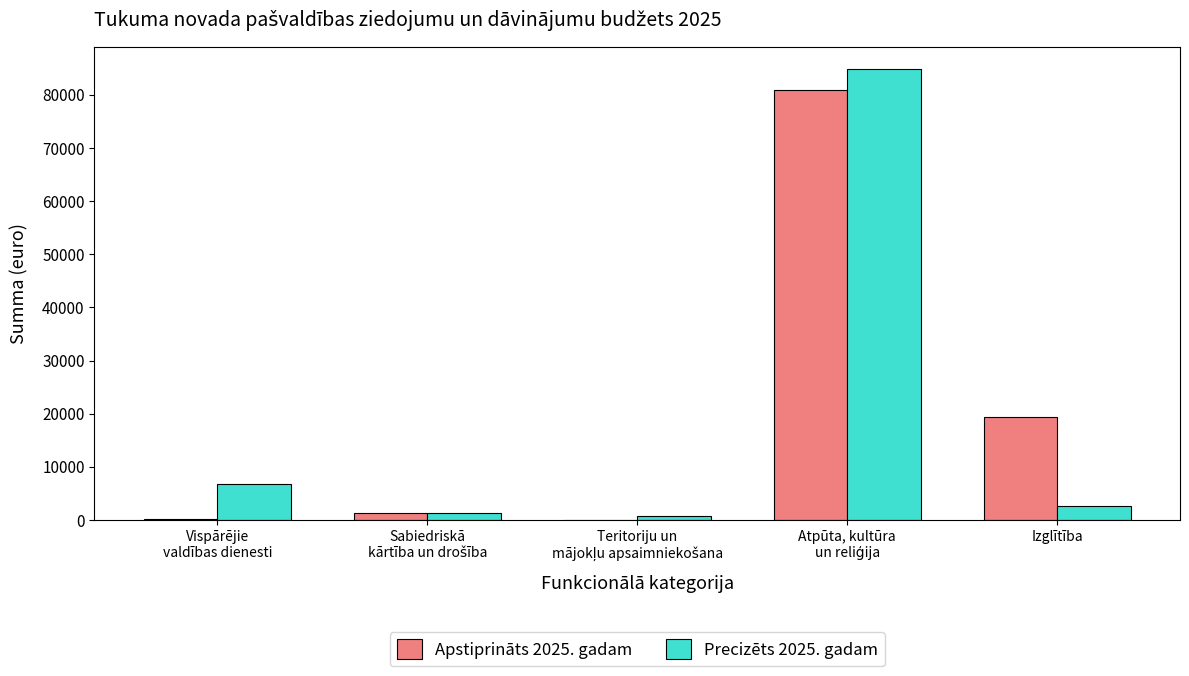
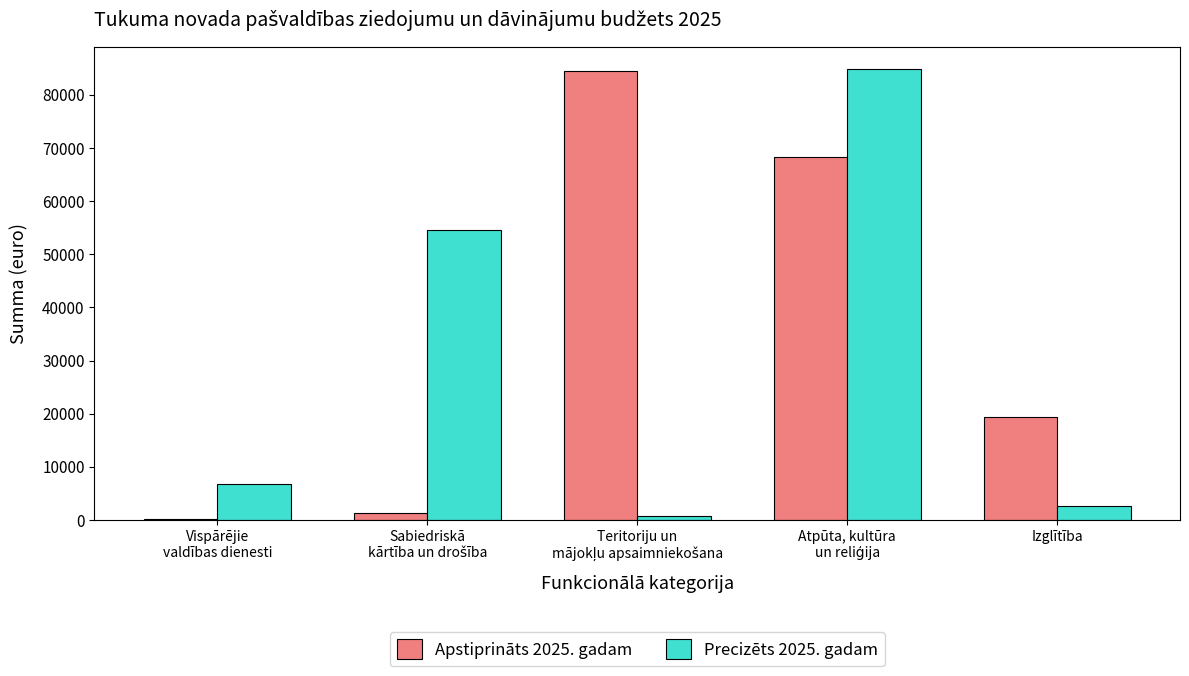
Precizēts 2025. gadam, Sabiedriskā kārtība un drošība: 1000 -> 55000
Apstiprināts 2025. gadam, Teritoriju un mājokļu apsaimniekošana: 0 -> 85000
Apstiprināts 2025. gadam, Atpūta, kultūra un reliģija: 81000 -> 68000
